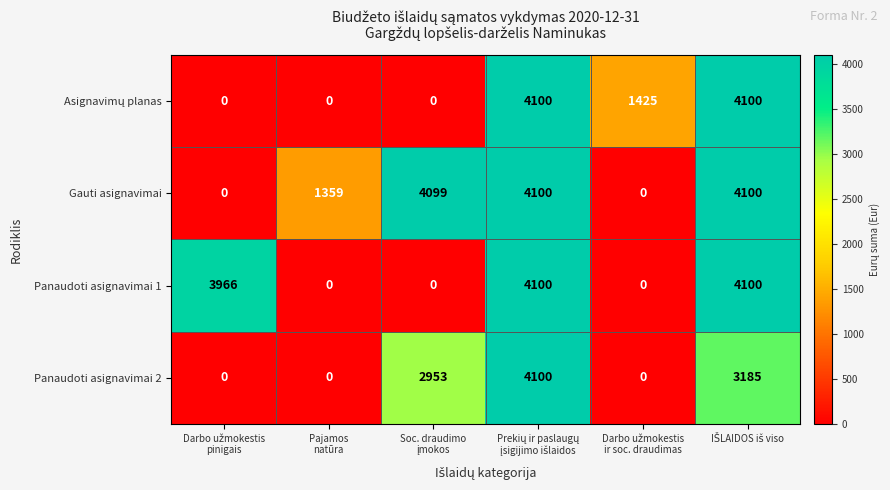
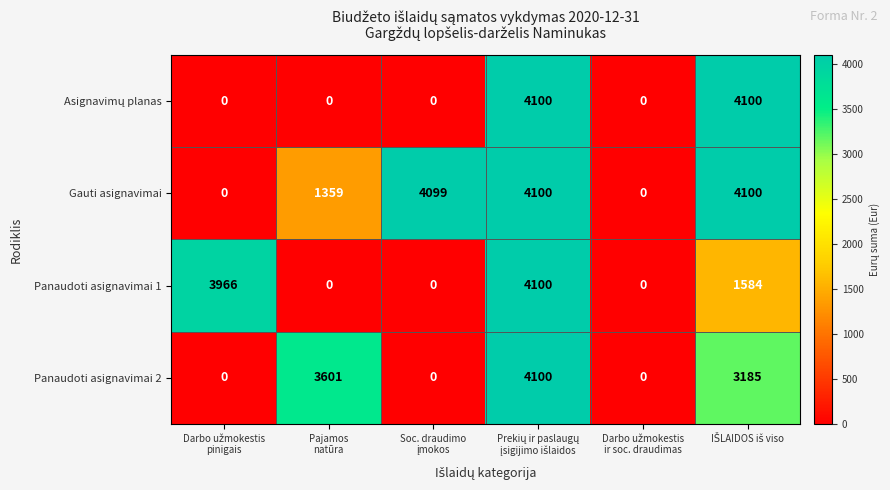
Asignavimų planas, Darbo užmokestis ir soc. draudimas: 1425 -> 0
Panaudoti asignavimai 1, IŠLAIDOS iš viso: 4100 -> 1584
Panaudoti asignavimai 2, Pajamos natūra: 0 -> 3601
Panaudoti asignavimai 2, Soc. draudimo įmokos: 2953 -> 0
